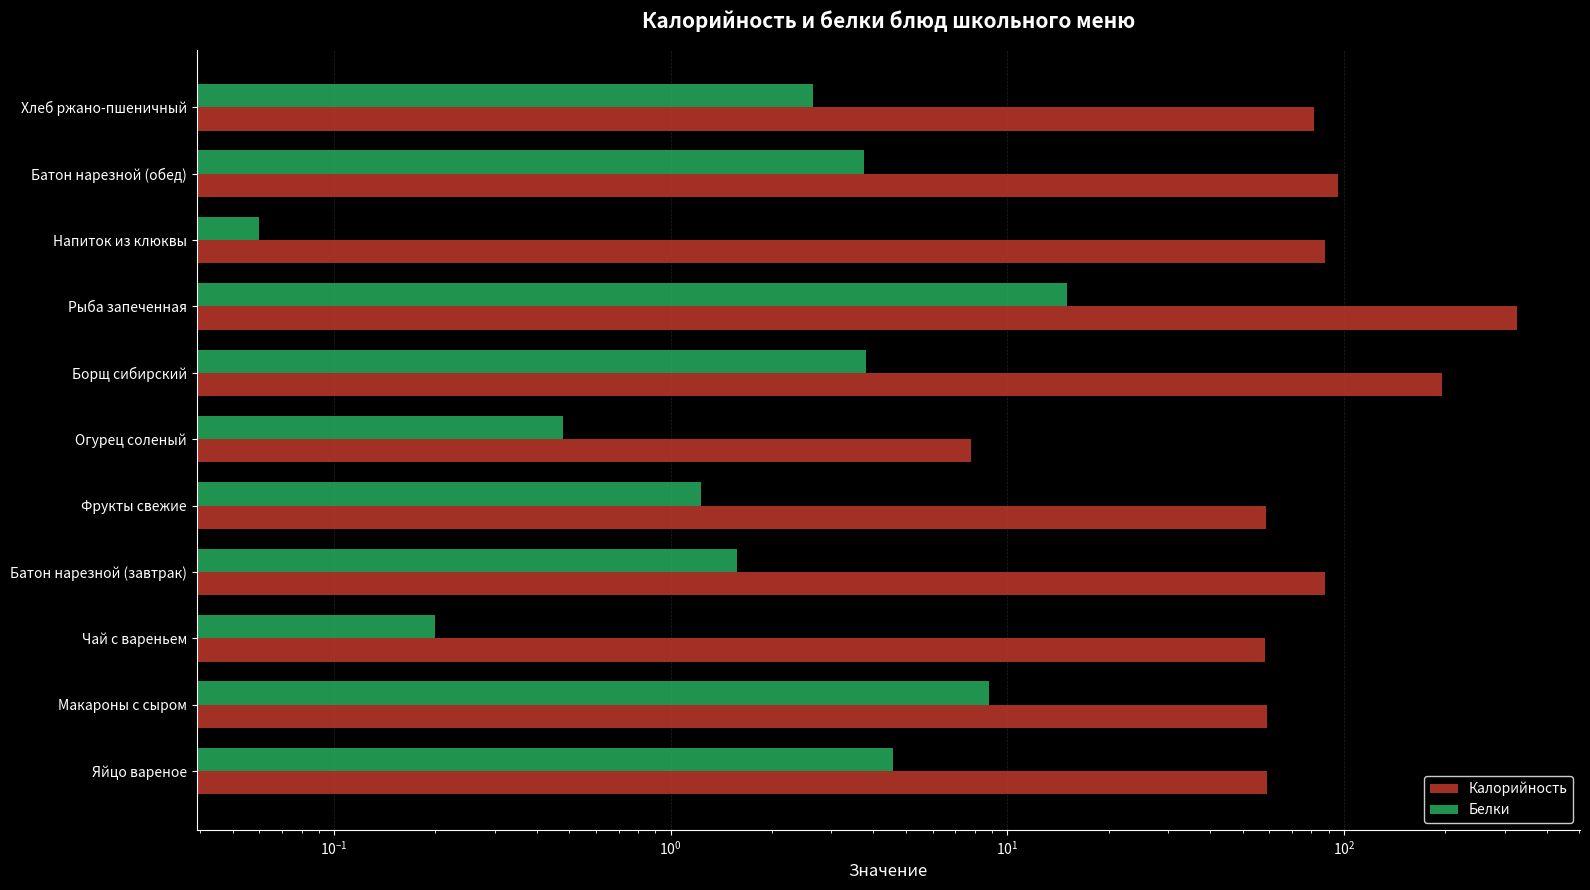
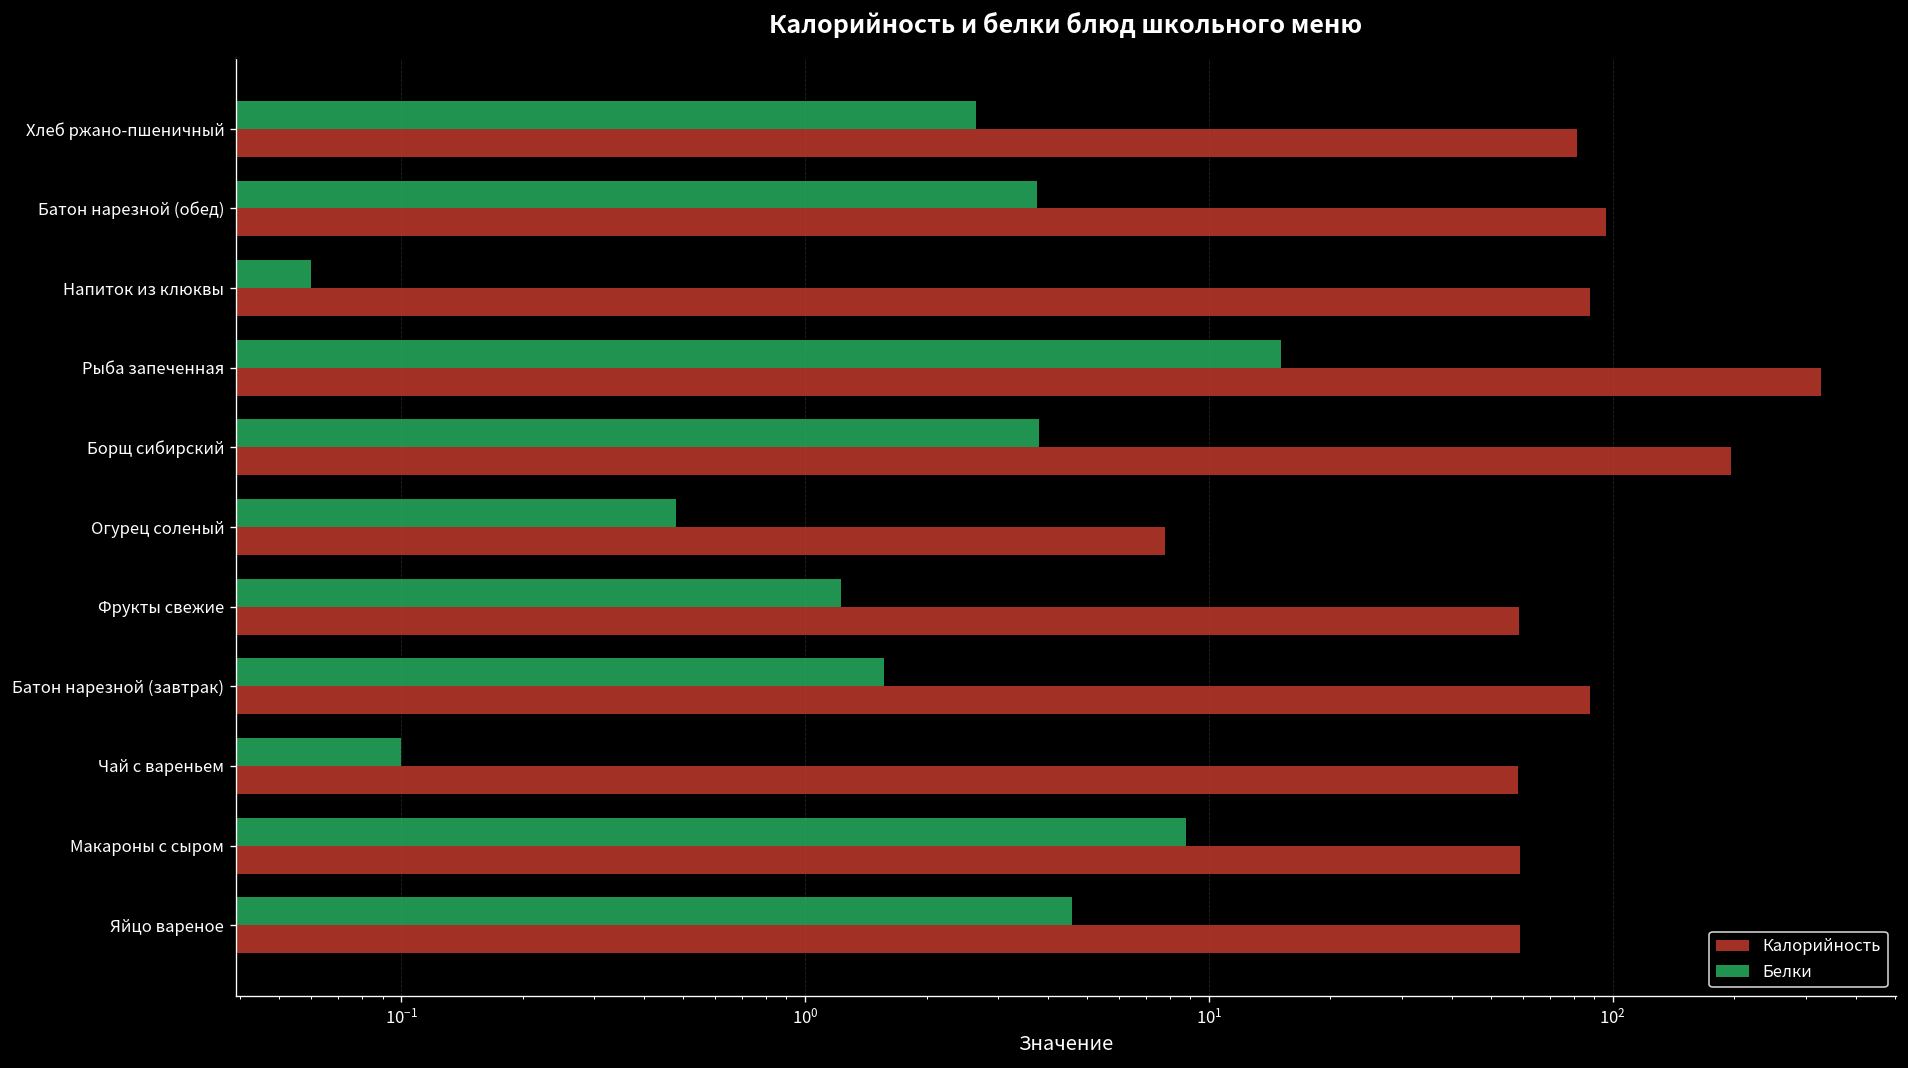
Белки, Чай с вареньем: 0.2 -> 0.1
